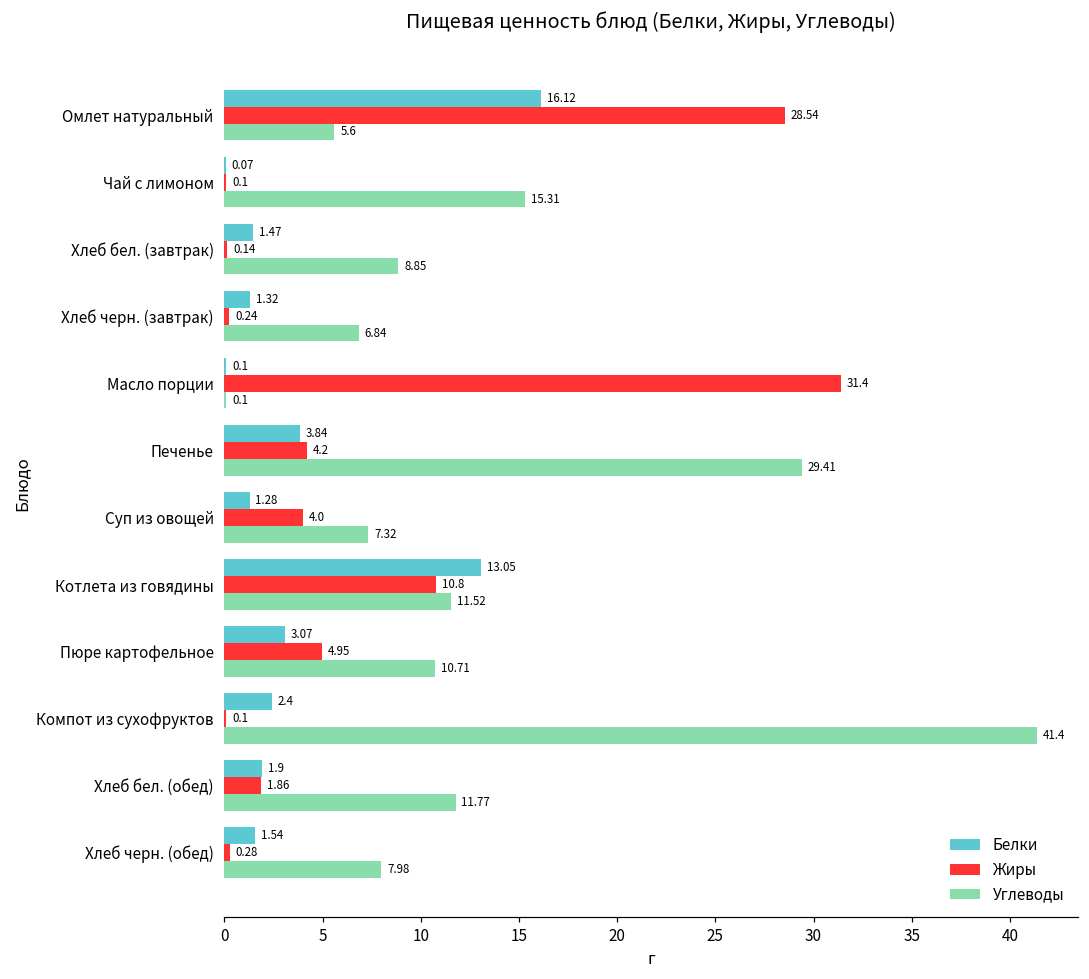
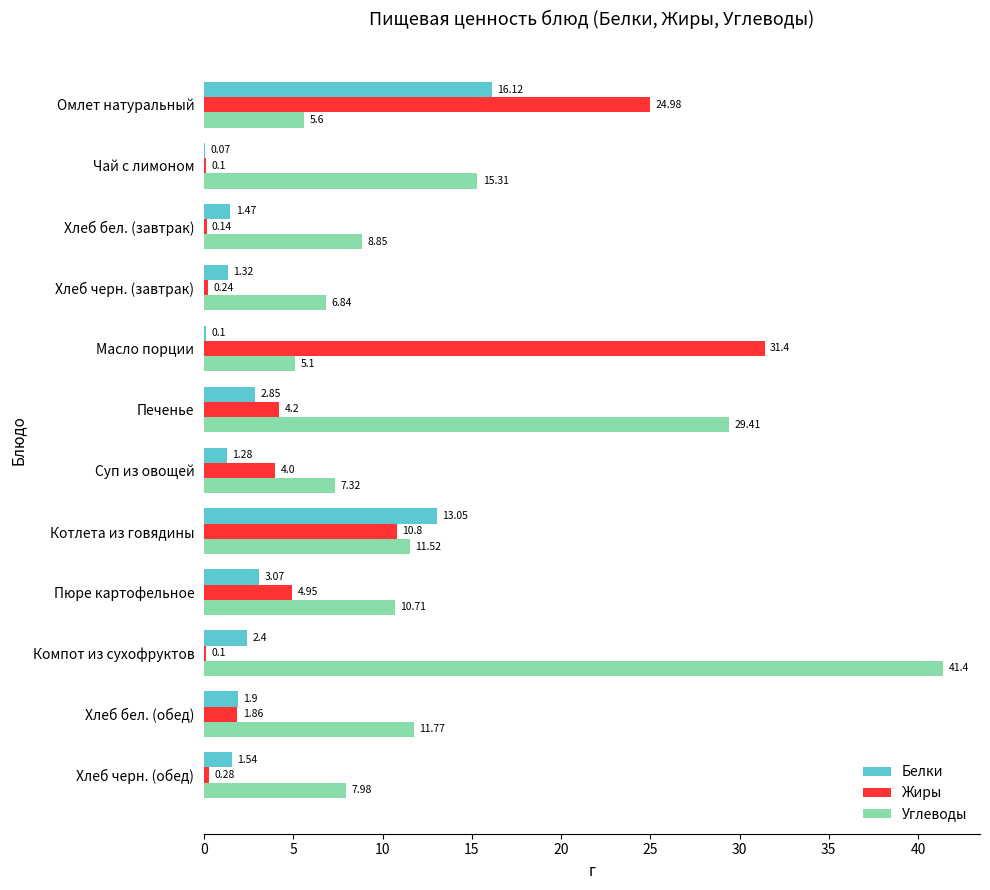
Жиры, Омлет натуральный: 28.54 -> 24.98
Углеводы, Масло порции: 0.1 -> 5.1
Белки, Печенье: 3.84 -> 2.85
